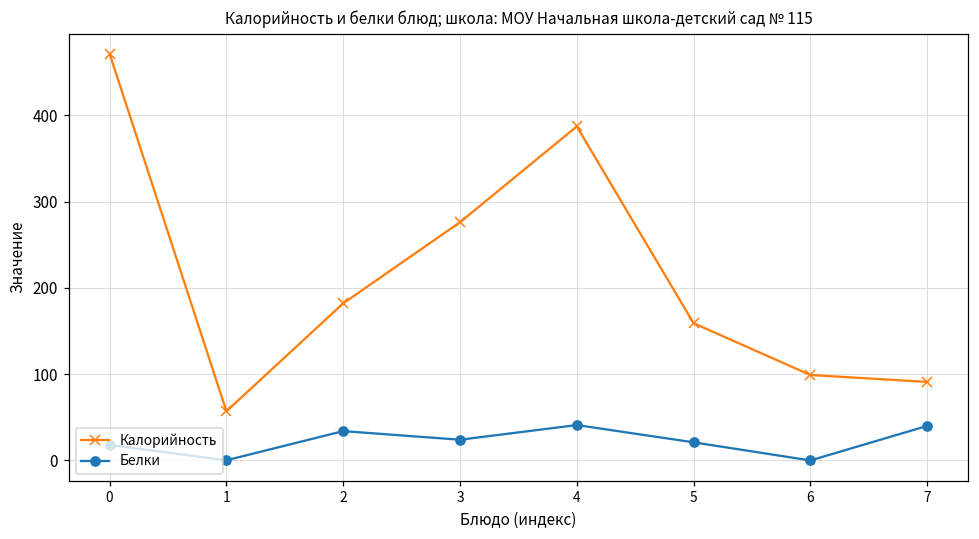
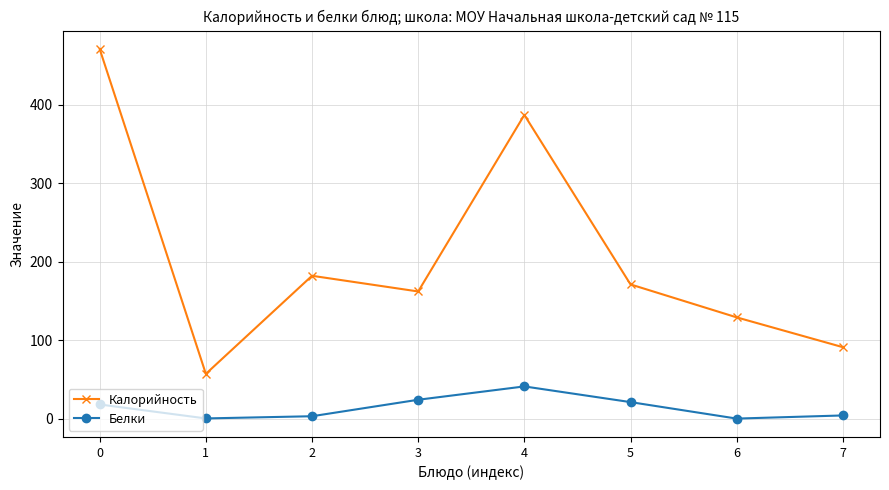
Белки, 2: 30 -> 0
Калорийность, 3: 280 -> 160
Калорийность, 5: 160 -> 170
Калорийность, 6: 100 -> 130
Белки, 7: 40 -> 0
